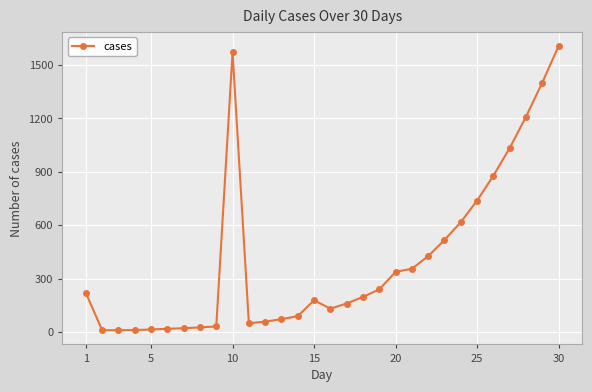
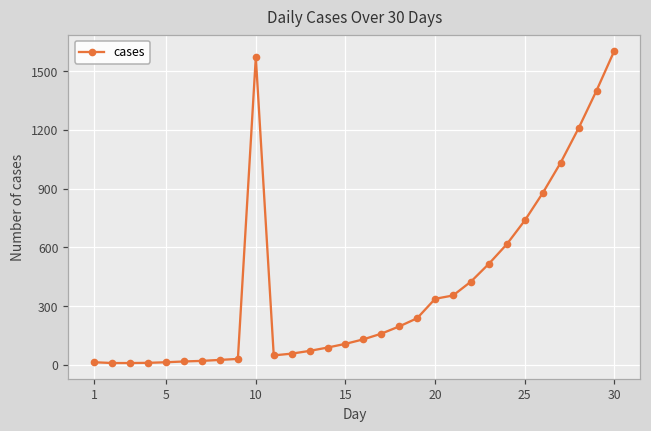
1: 220 -> 10
15: 180 -> 110
